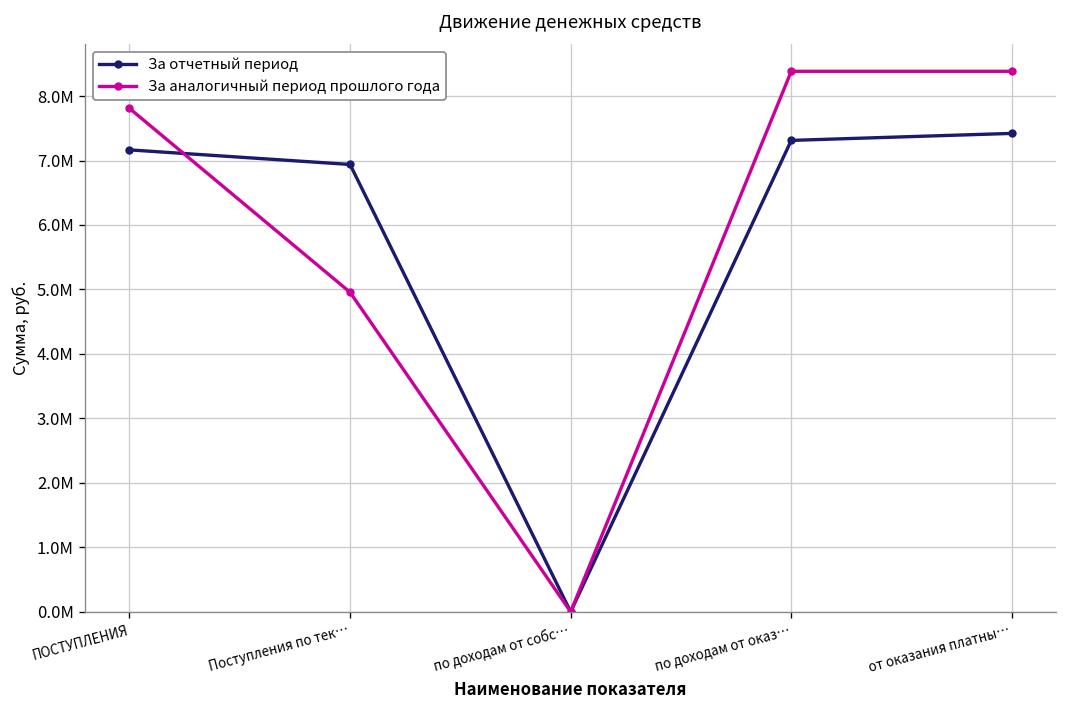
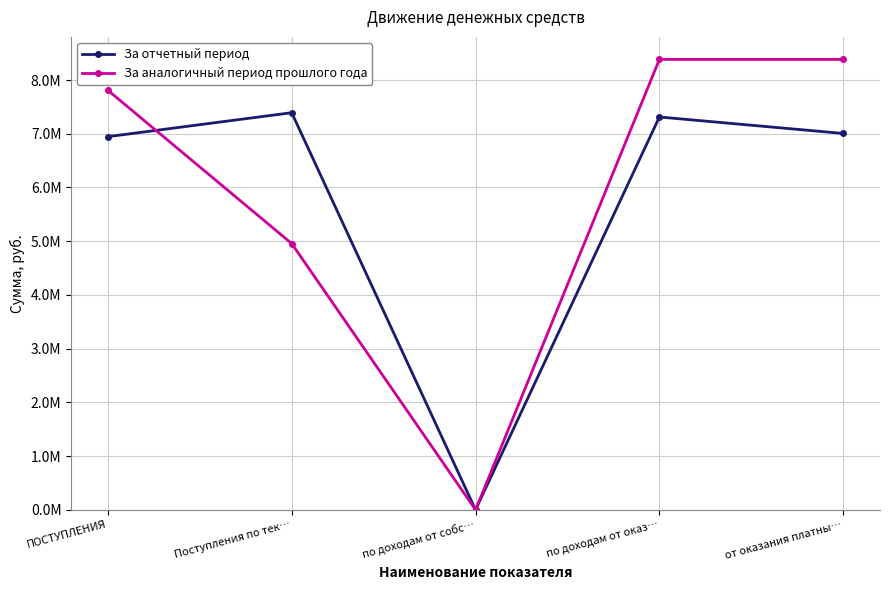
За отчетный период, ПОСТУПЛЕНИЯ: 7200000 -> 6900000
За отчетный период, Поступления по тек…: 6900000 -> 7400000
За отчетный период, от оказания платны…: 7400000 -> 7000000
